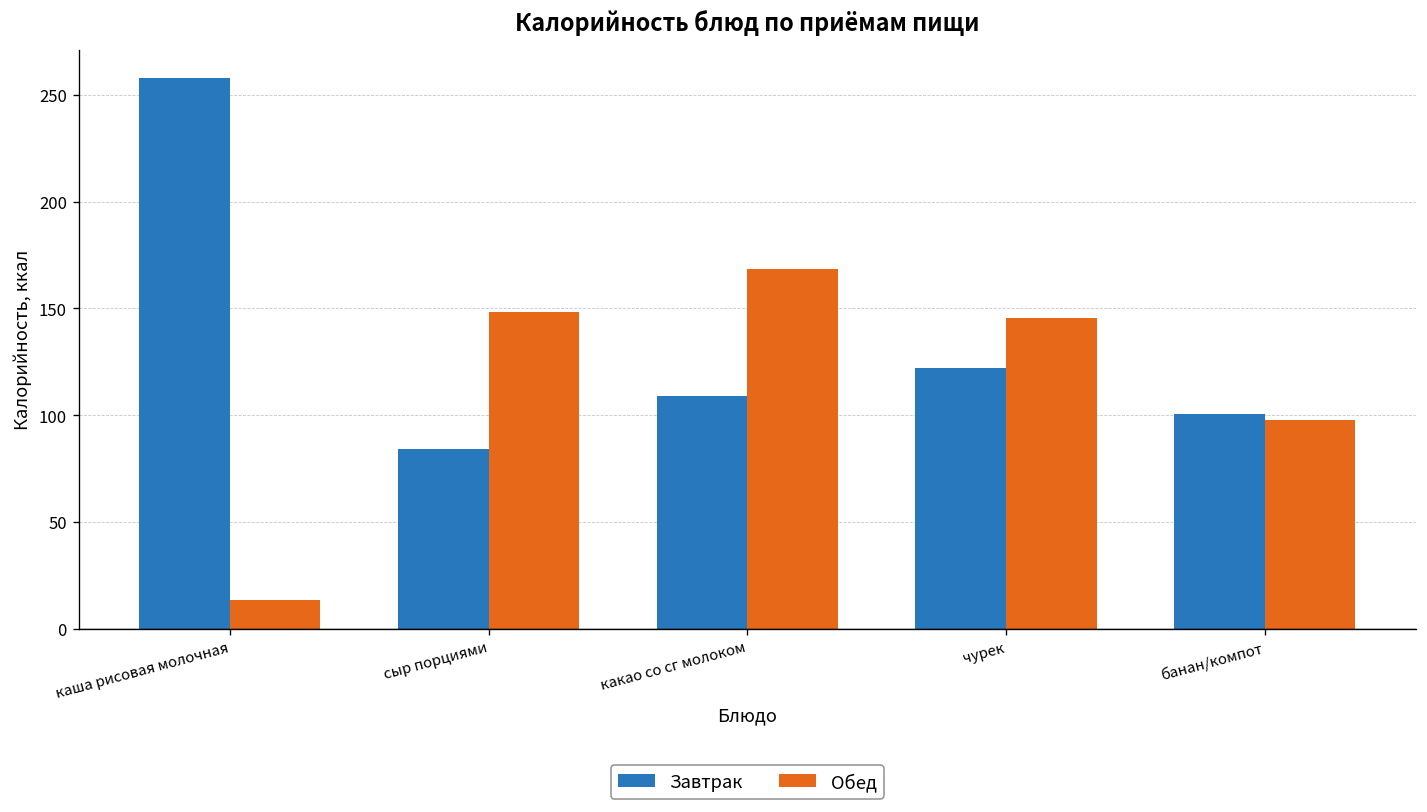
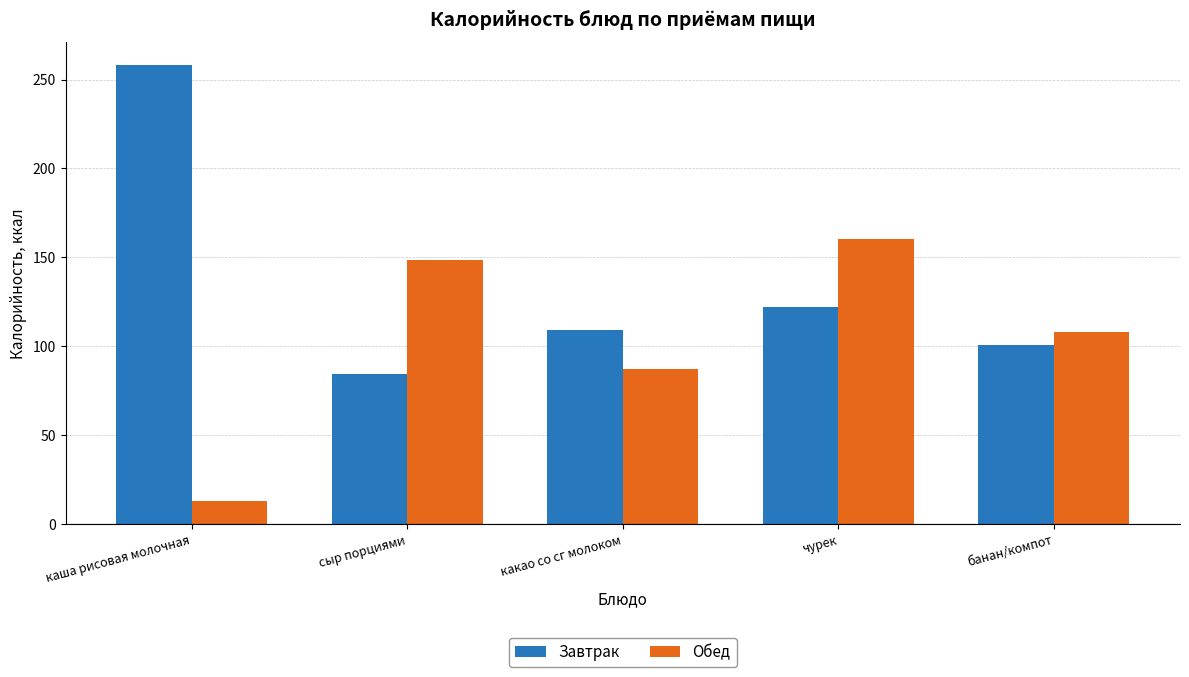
Обед, какао со сг молоком: 168 -> 87
Обед, чурек: 146 -> 161
Обед, банан/компот: 98 -> 108
